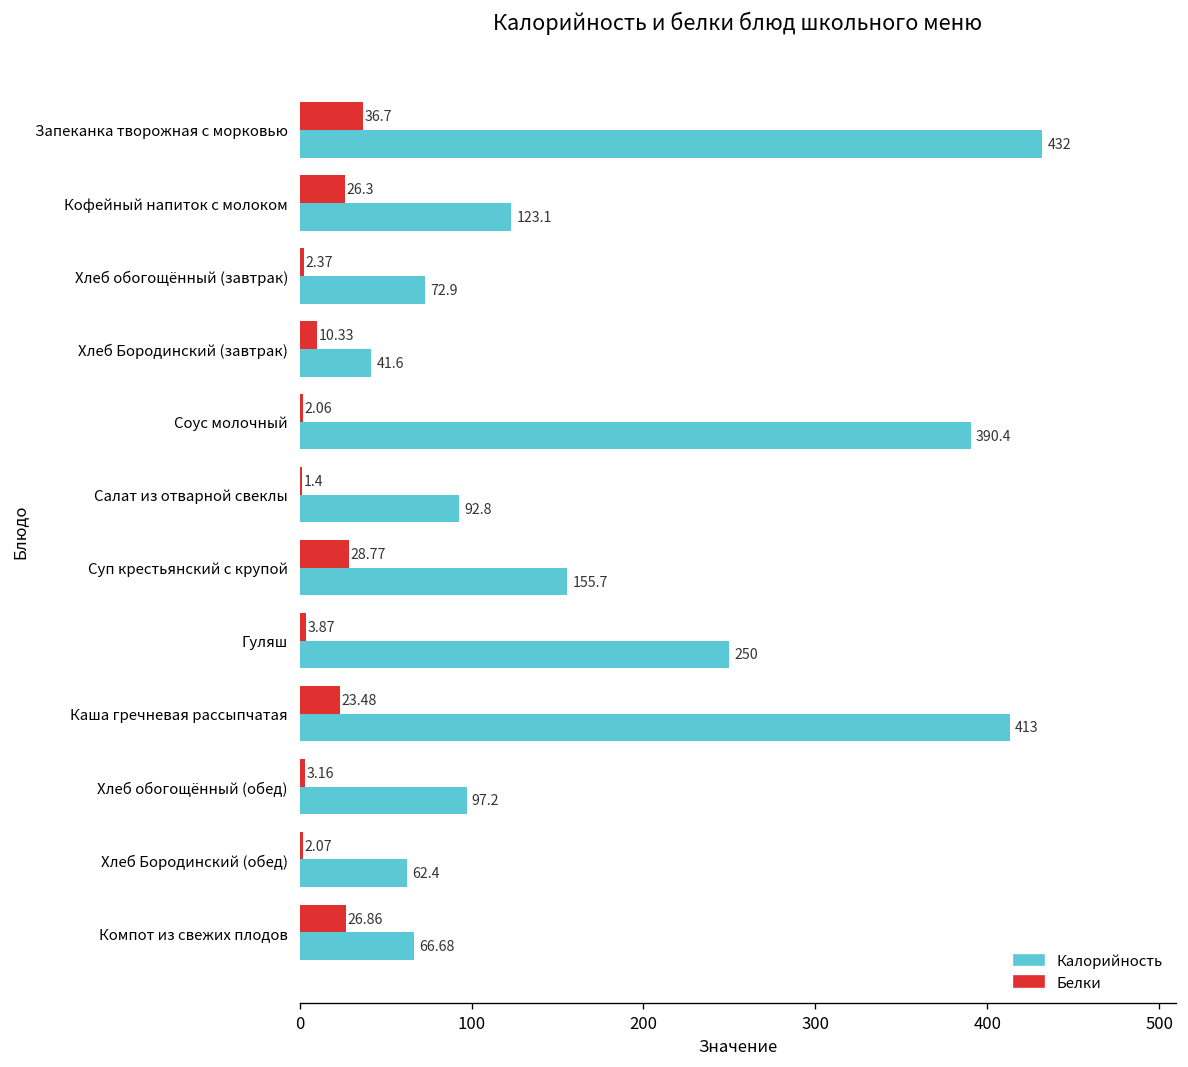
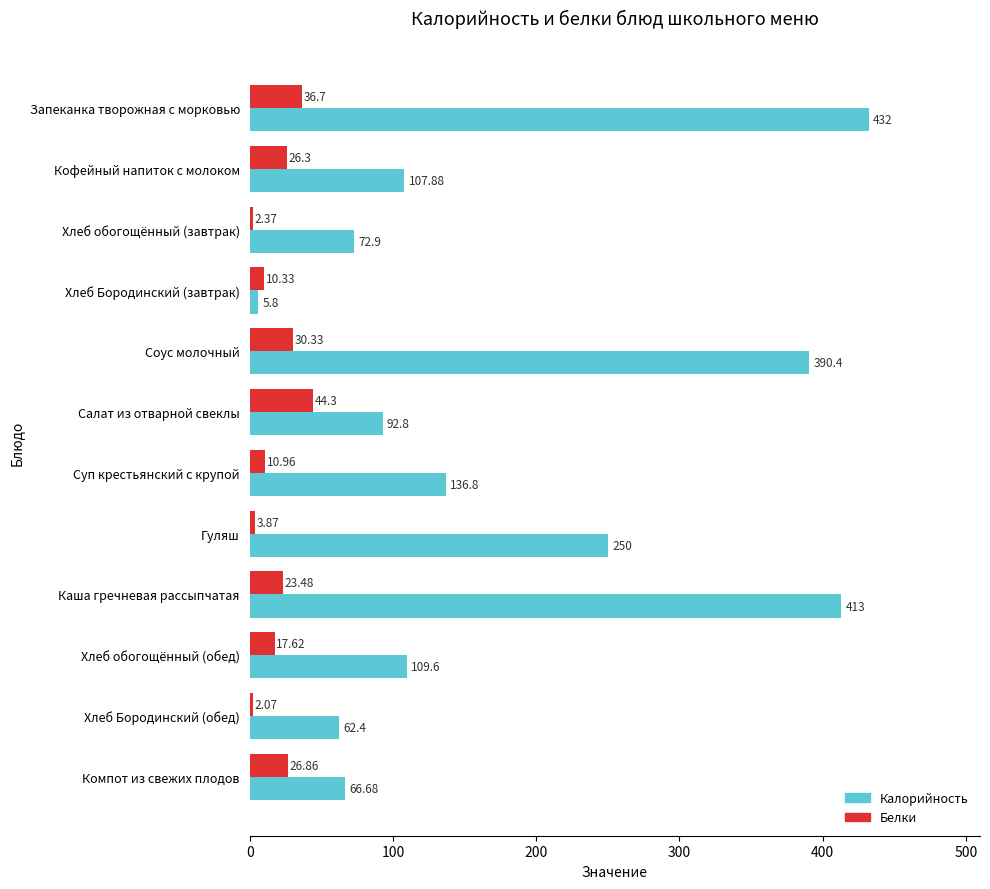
Калорийность, Кофейный напиток с молоком: 123.1 -> 107.88
Калорийность, Хлеб Бородинский (завтрак): 41.6 -> 5.8
Белки, Соус молочный: 2.06 -> 30.33
Белки, Салат из отварной свеклы: 1.4 -> 44.3
Белки, Суп крестьянский с крупой: 28.77 -> 10.96
Калорийность, Суп крестьянский с крупой: 155.7 -> 136.8
Белки, Хлеб обогощённый (обед): 3.16 -> 17.62
Калорийность, Хлеб обогощённый (обед): 97.2 -> 109.6
